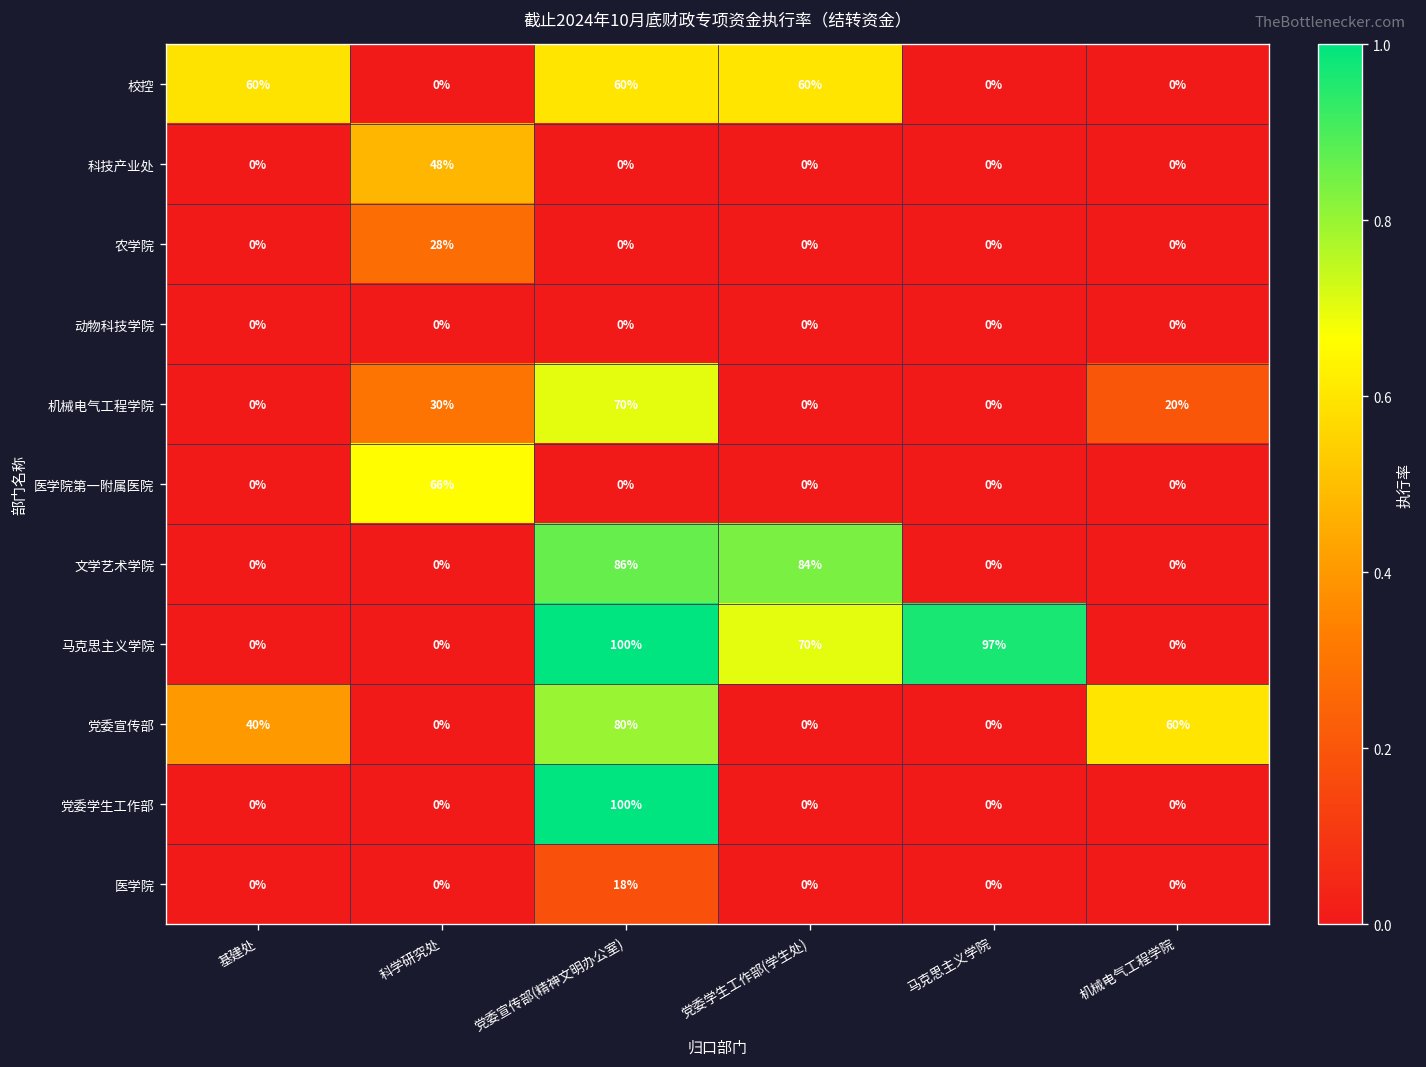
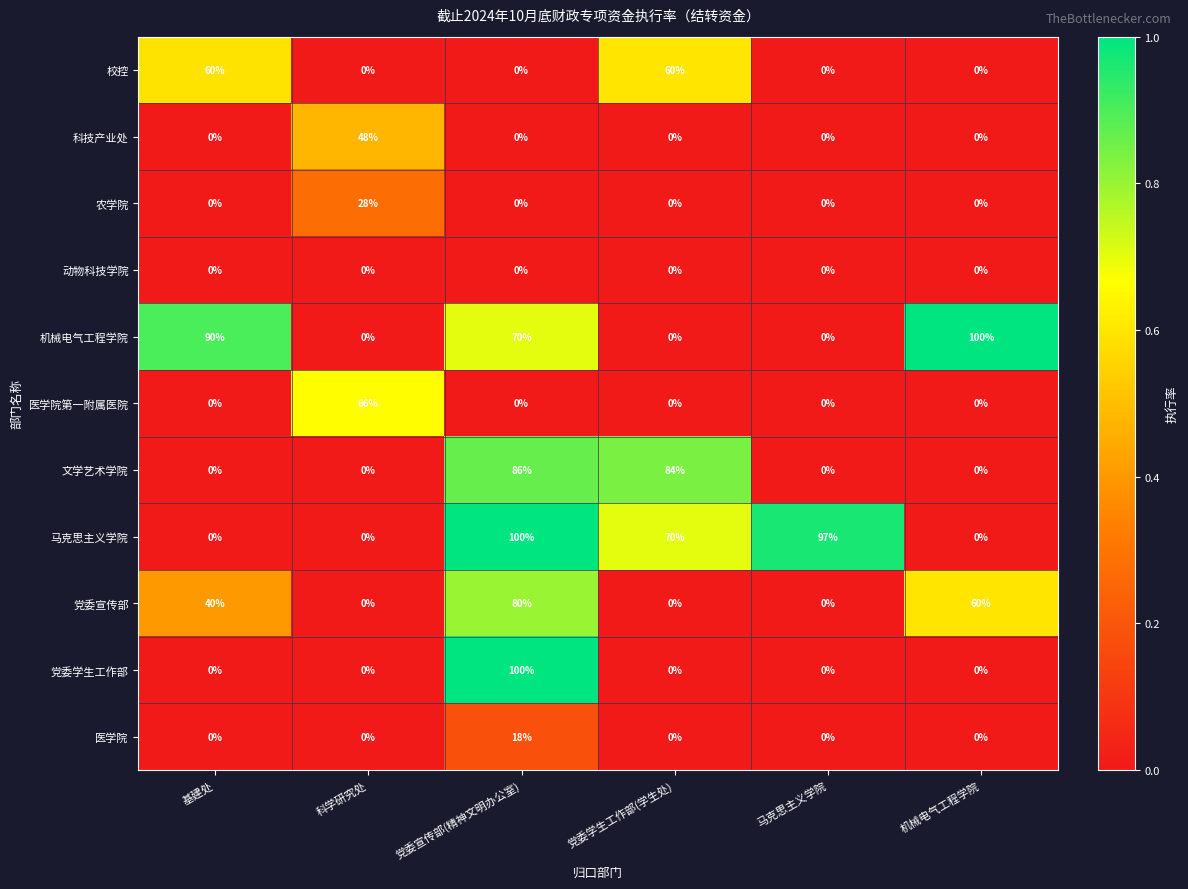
校控, 党委宣传部(精神文明办公室): 60% -> 0%
机械电气工程学院, 基建处: 0% -> 90%
机械电气工程学院, 科学研究处: 30% -> 0%
机械电气工程学院, 机械电气工程学院: 20% -> 100%
